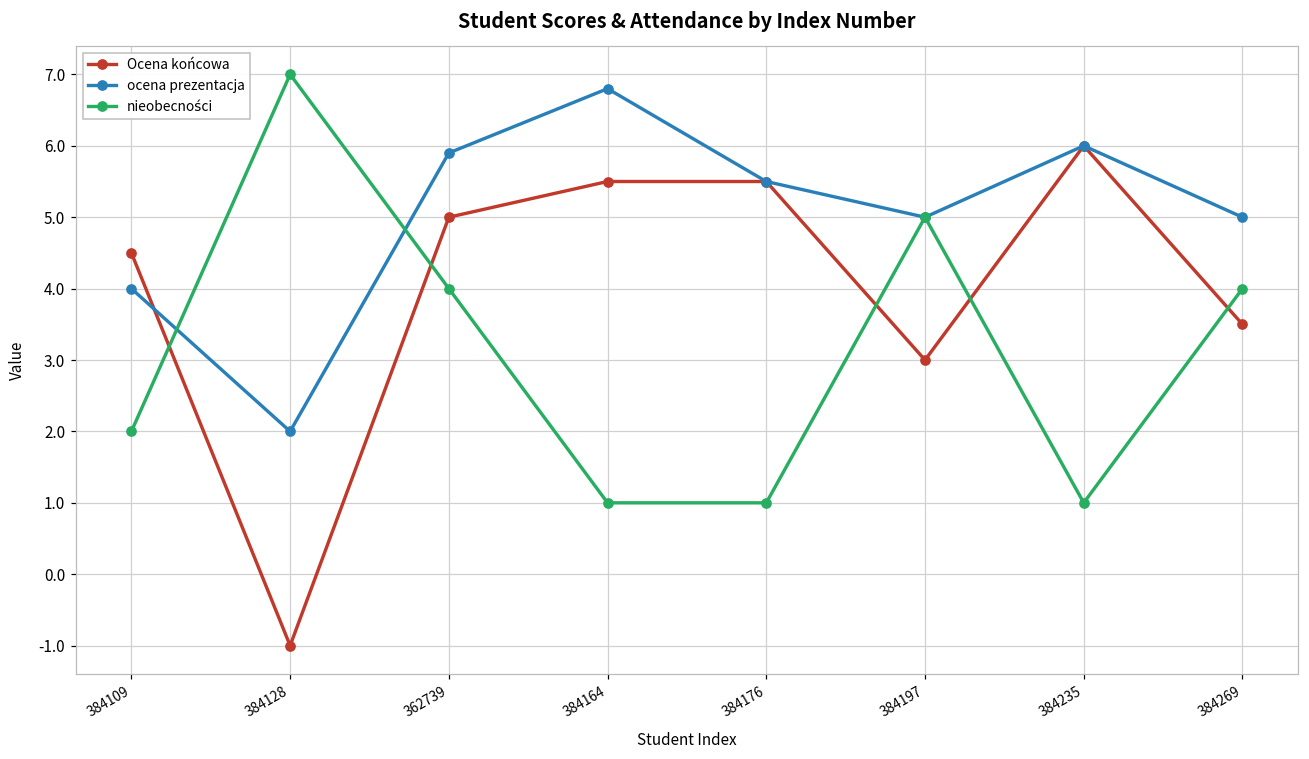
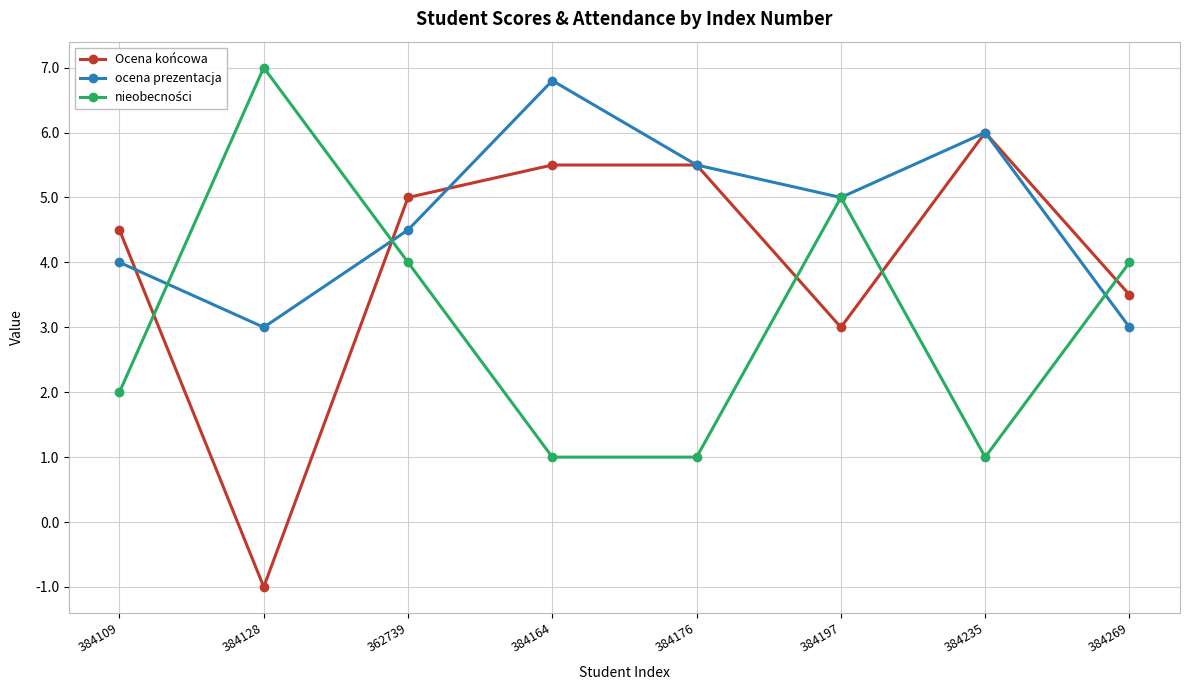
ocena prezentacja, 384128: 2 -> 3
ocena prezentacja, 362739: 5.9 -> 4.5
ocena prezentacja, 384269: 5 -> 3
